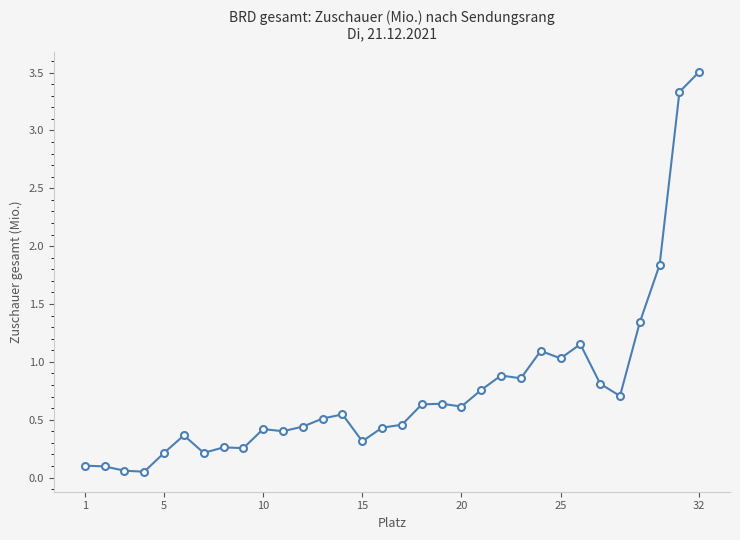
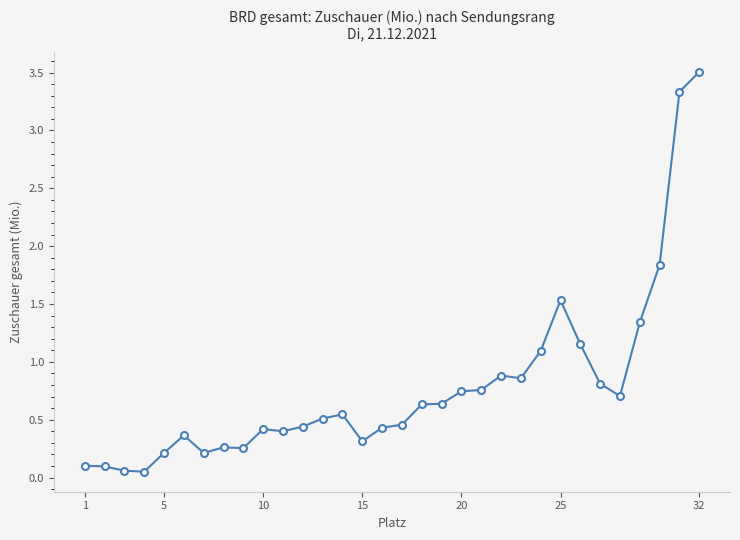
20: 0.61 -> 0.75
25: 1.03 -> 1.53
